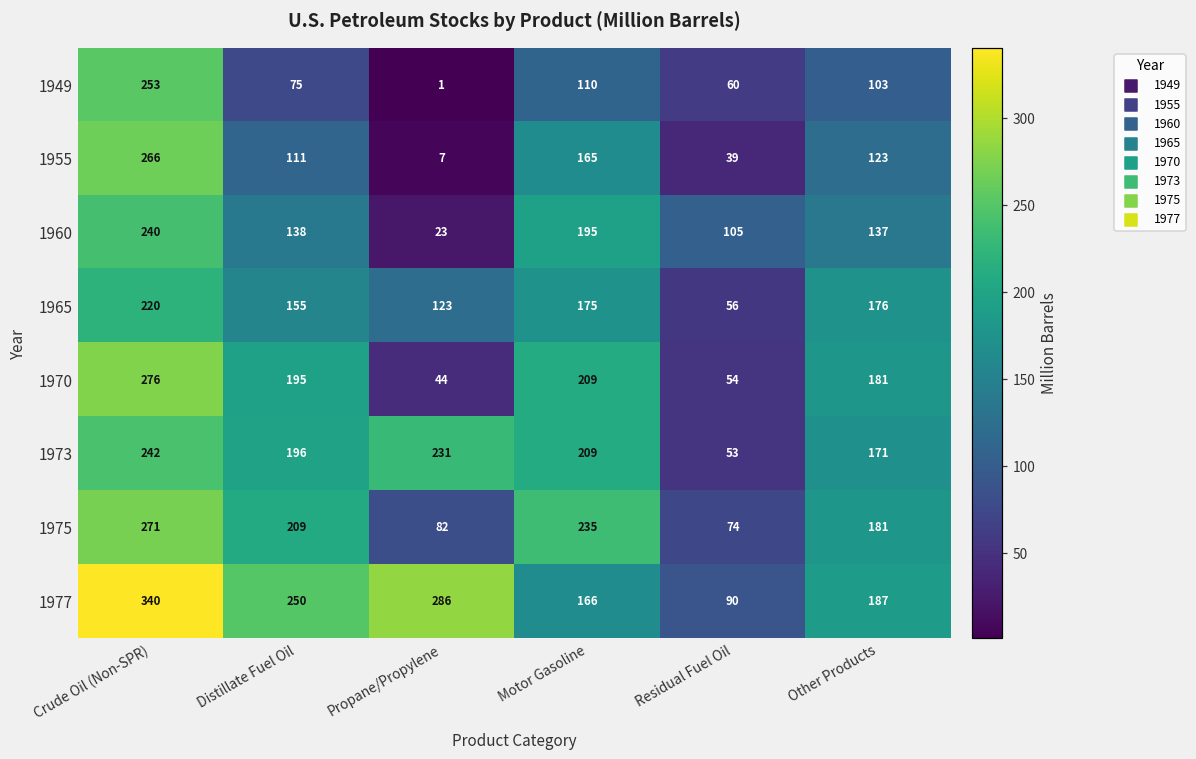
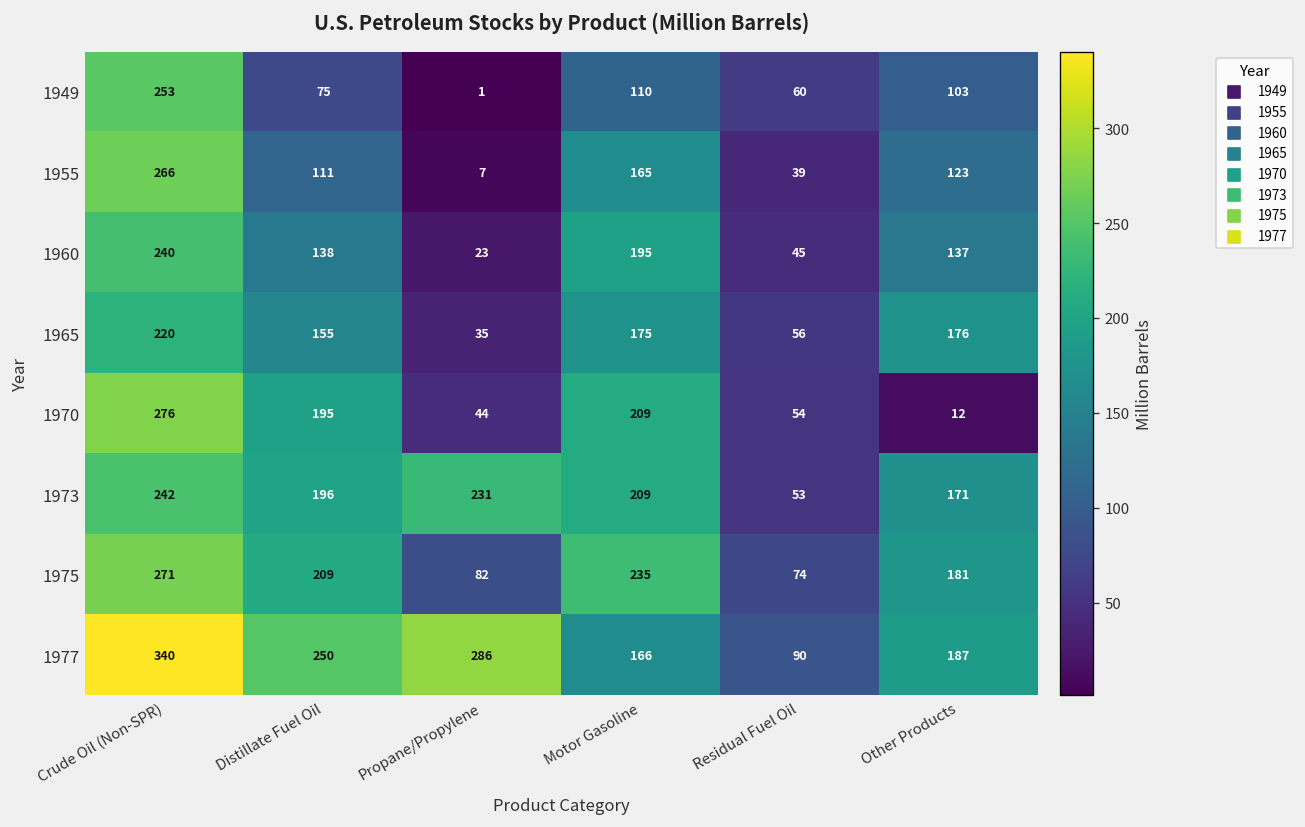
1960, Residual Fuel Oil: 105 -> 45
1965, Propane/Propylene: 123 -> 35
1970, Other Products: 181 -> 12
